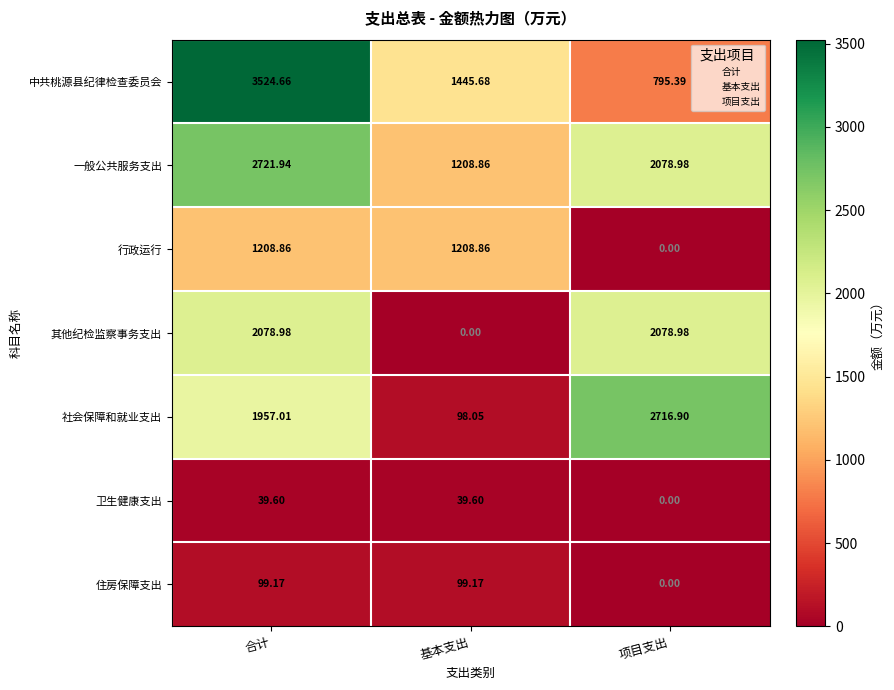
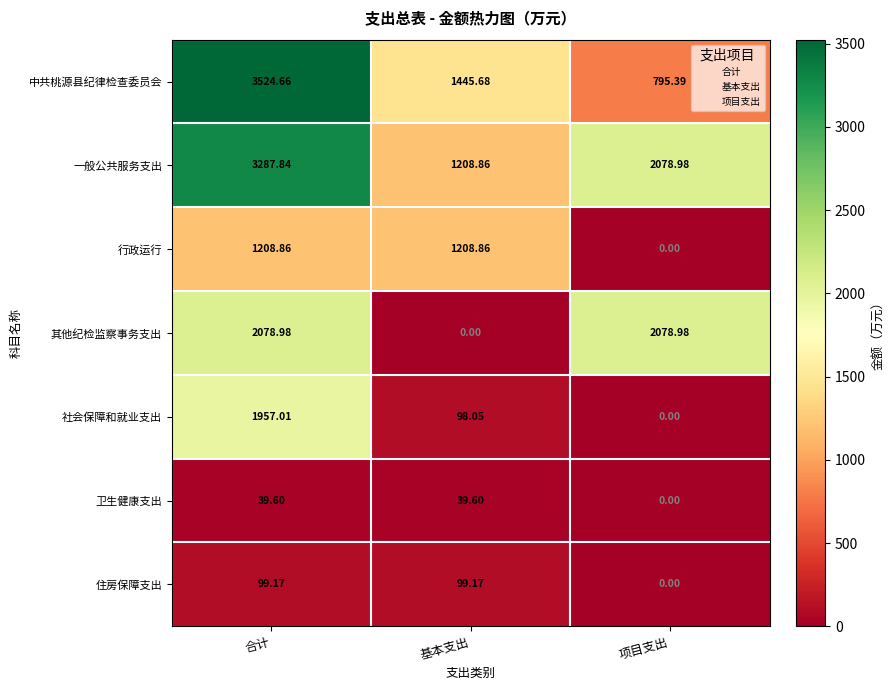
一般公共服务支出, 合计: 2721.94 -> 3287.84
社会保障和就业支出, 项目支出: 2716.90 -> 0.00
